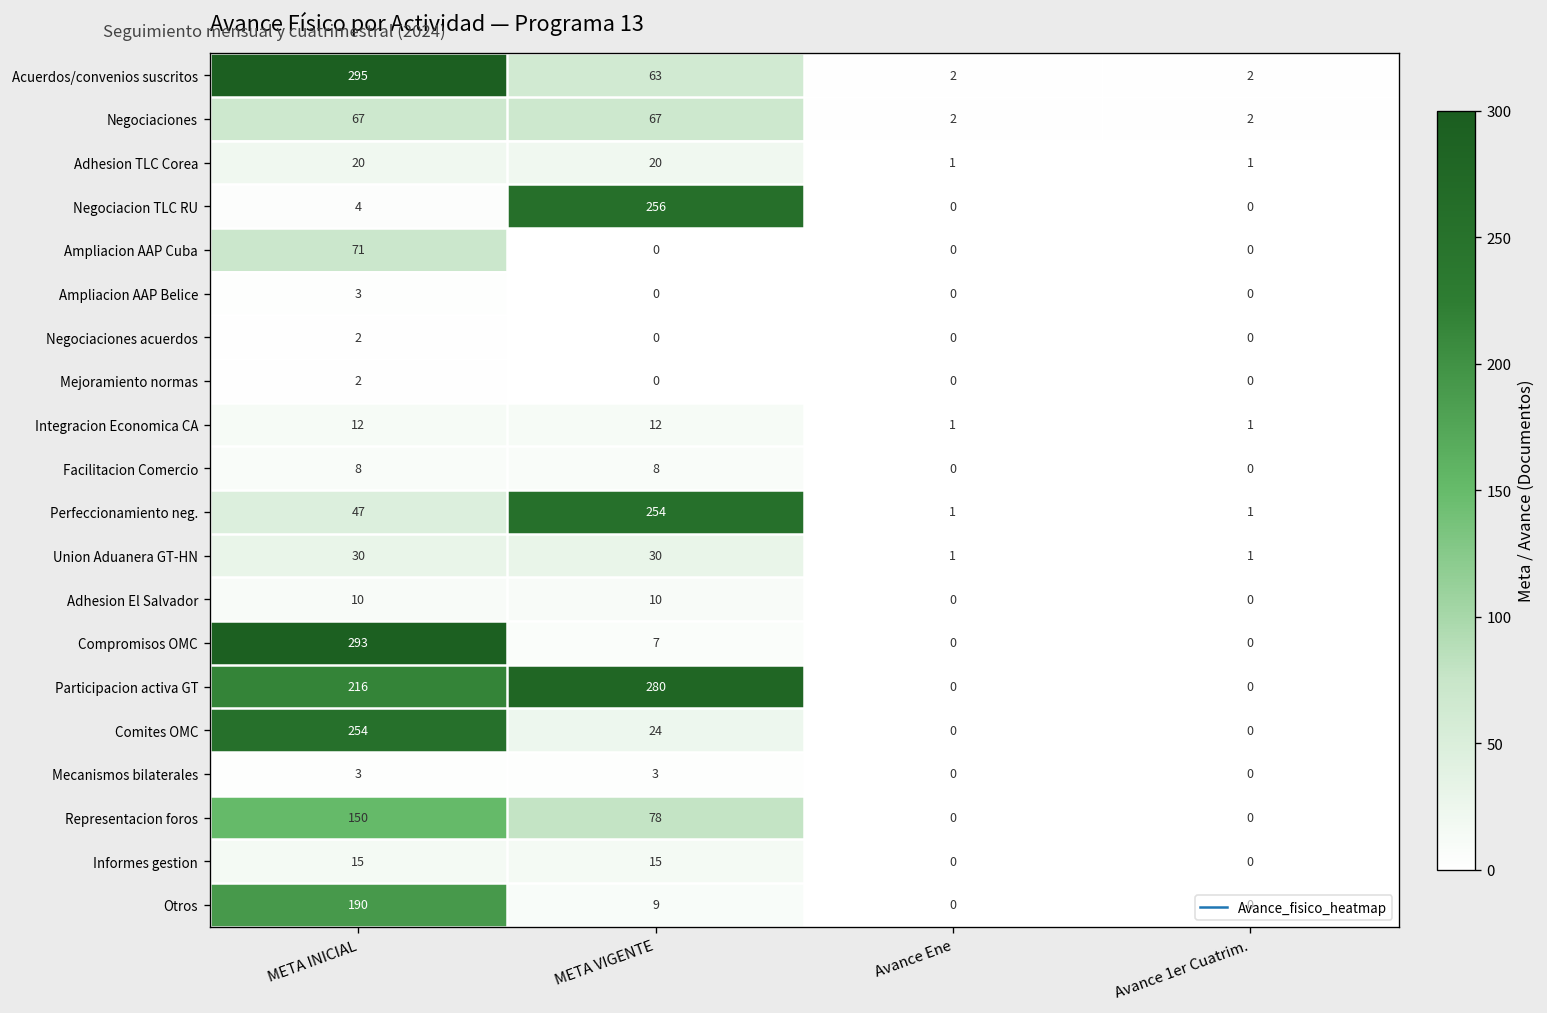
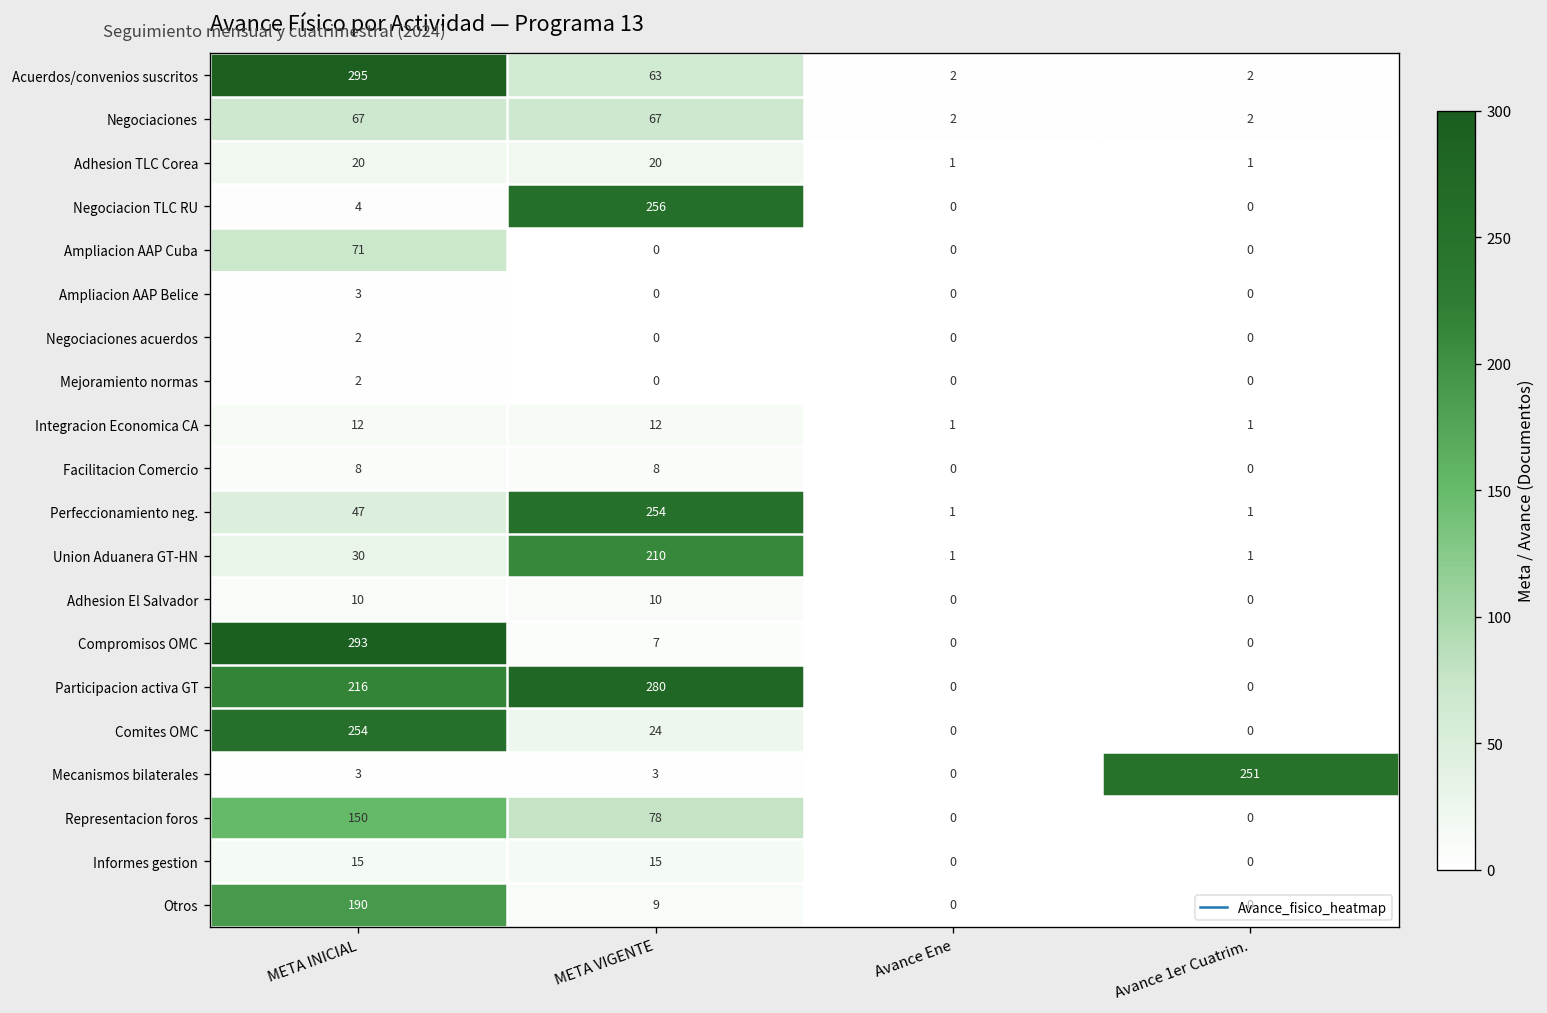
Union Aduanera GT-HN, META VIGENTE: 30 -> 210
Mecanismos bilaterales, Avance 1er Cuatrim.: 0 -> 251
